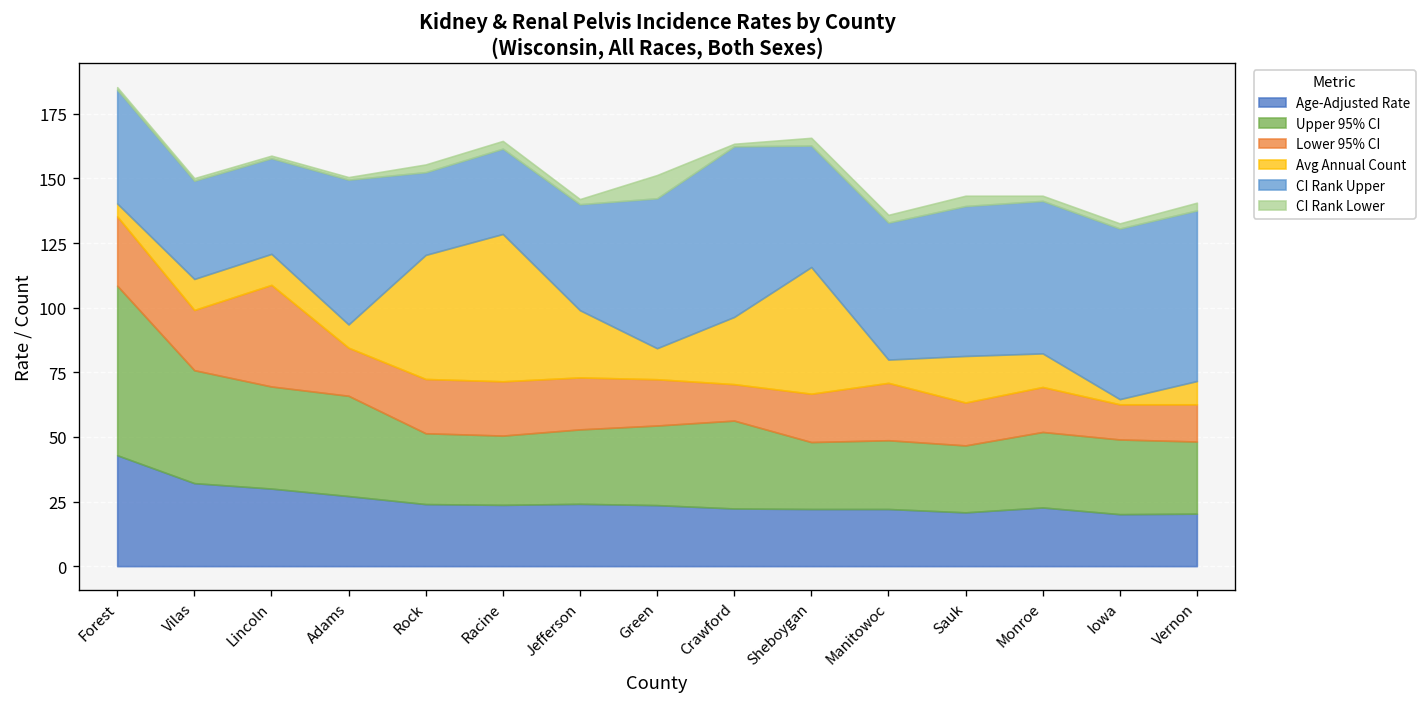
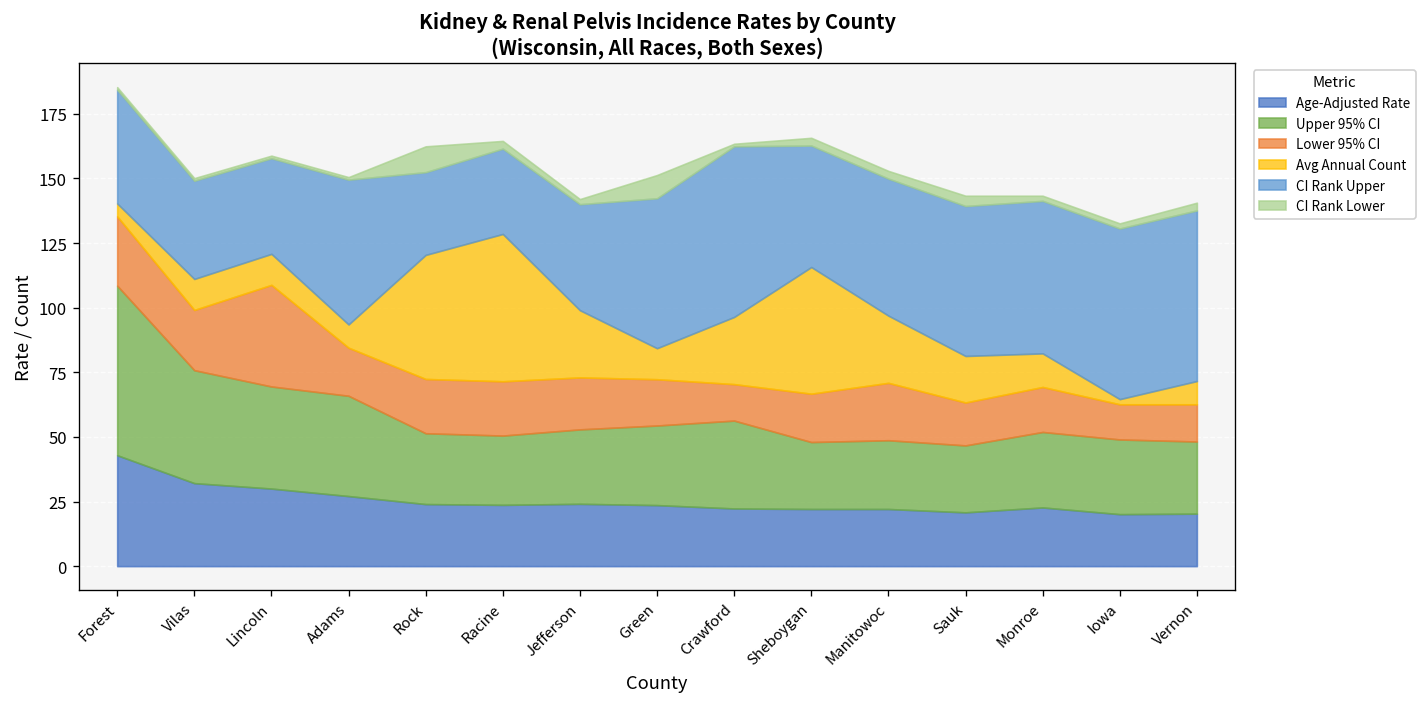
CI Rank Lower, Rock: 3 -> 10
Avg Annual Count, Manitowoc: 9 -> 26
